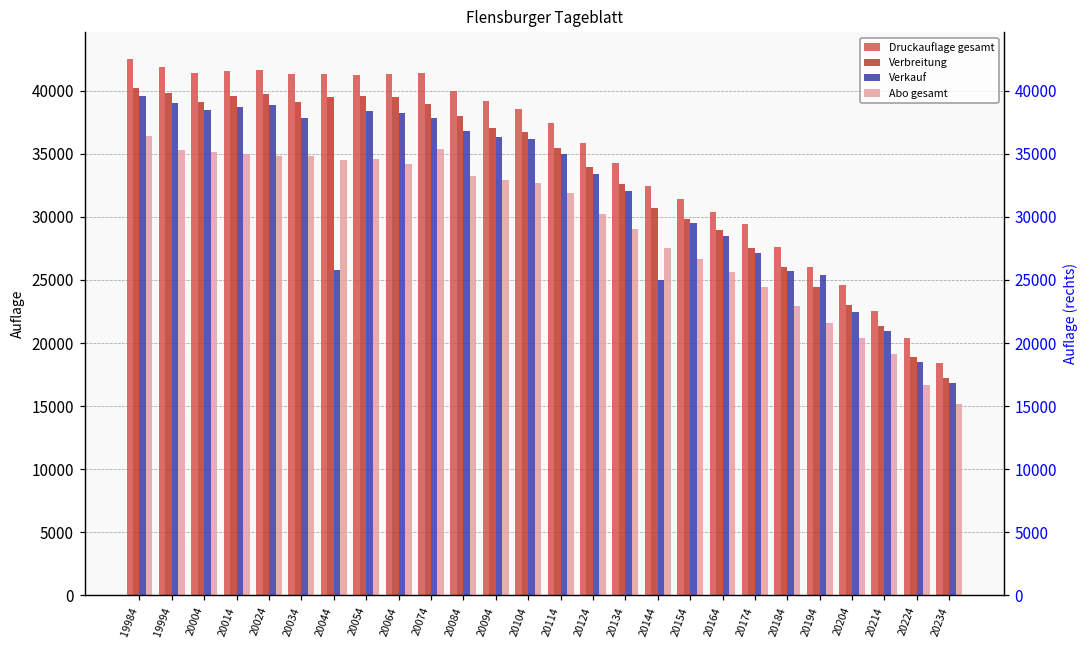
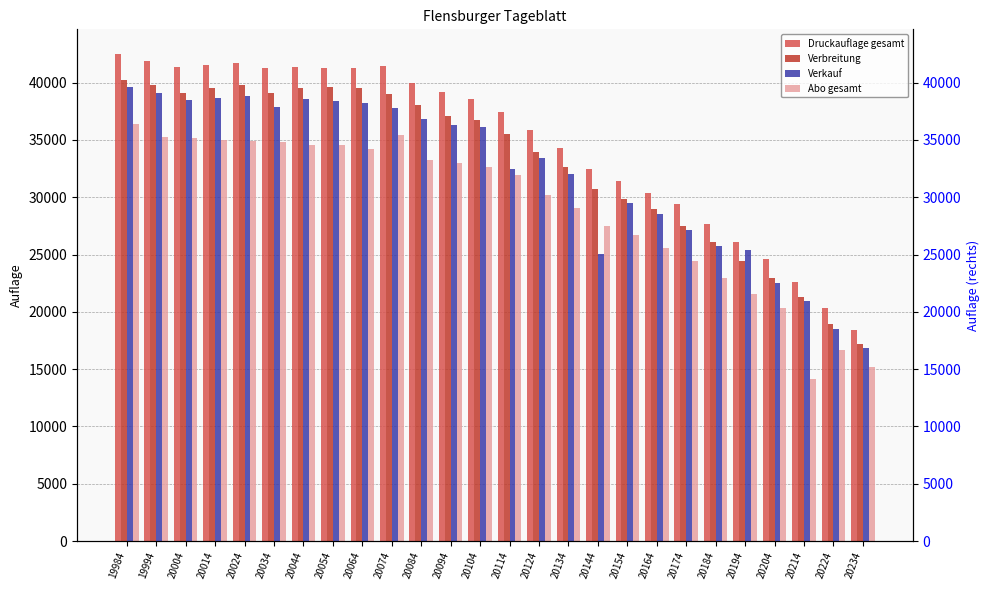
Verkauf, 20044: 25800 -> 38500
Verkauf, 20114: 35000 -> 32500
Abo gesamt, 20214: 19200 -> 14200
